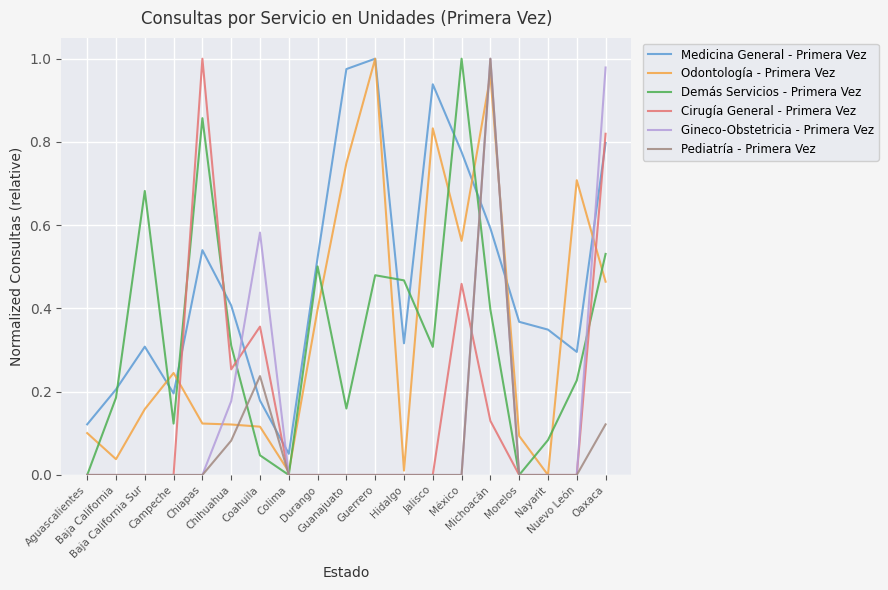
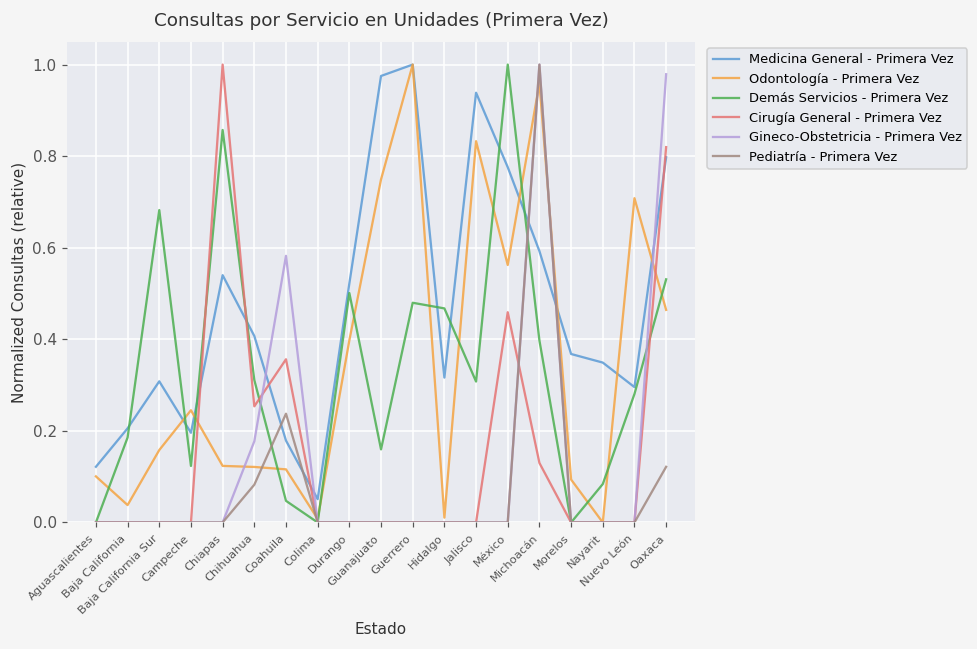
Demás Servicios - Primera Vez, Nuevo León: 0.23 -> 0.28
